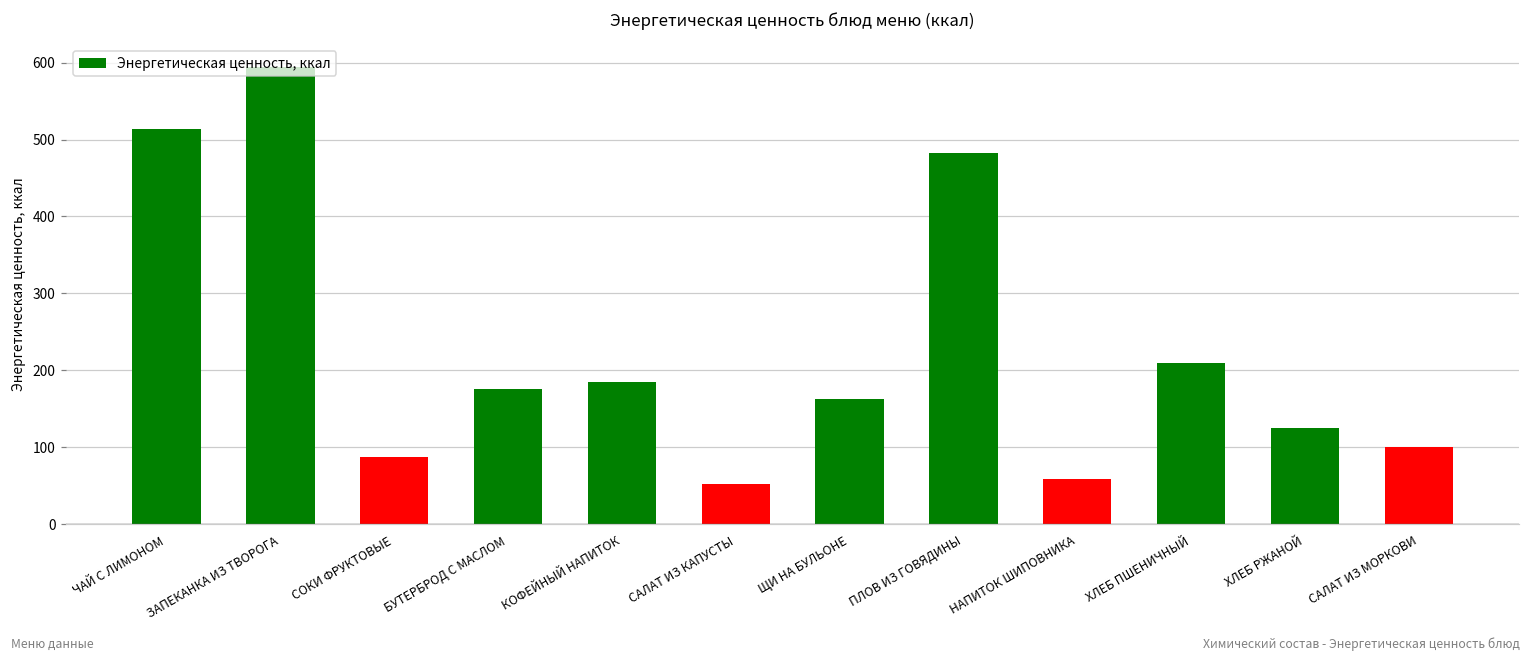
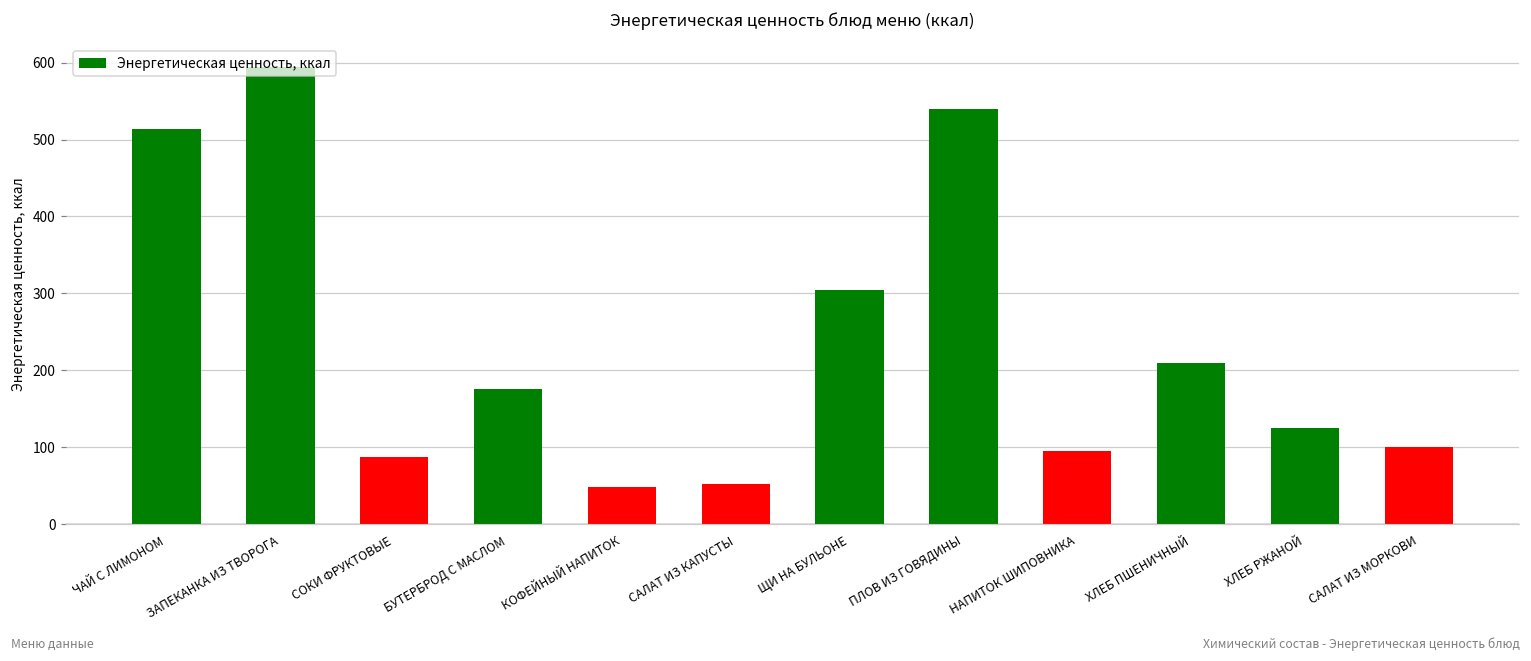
КОФЕЙНЫЙ НАПИТОК: 190 -> 50
ЩИ НА БУЛЬОНЕ: 160 -> 300
ПЛОВ ИЗ ГОВЯДИНЫ: 480 -> 540
НАПИТОК ШИПОВНИКА: 60 -> 90
